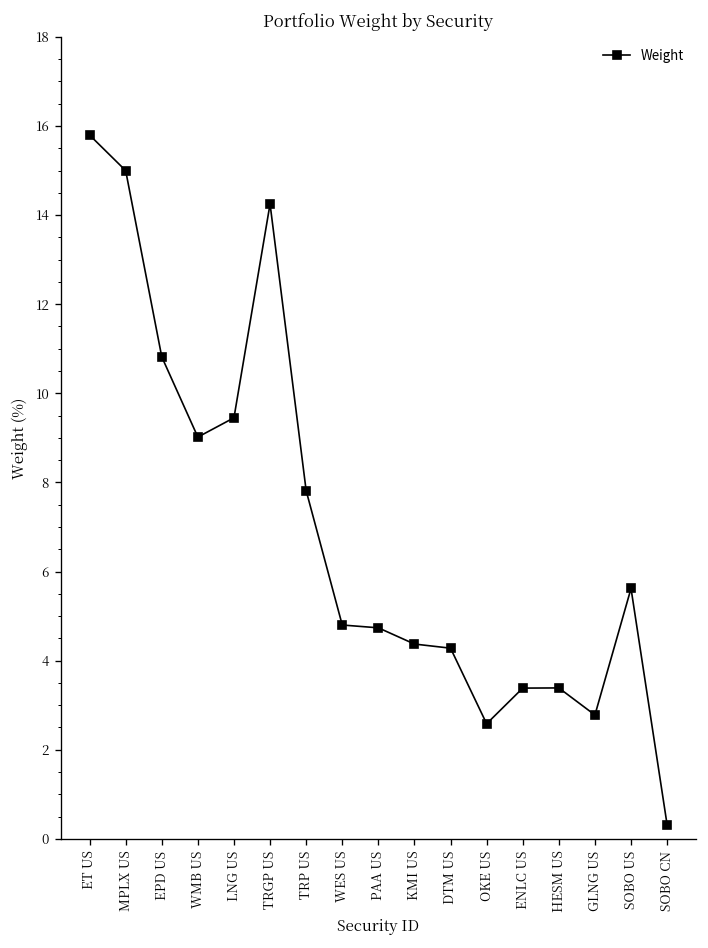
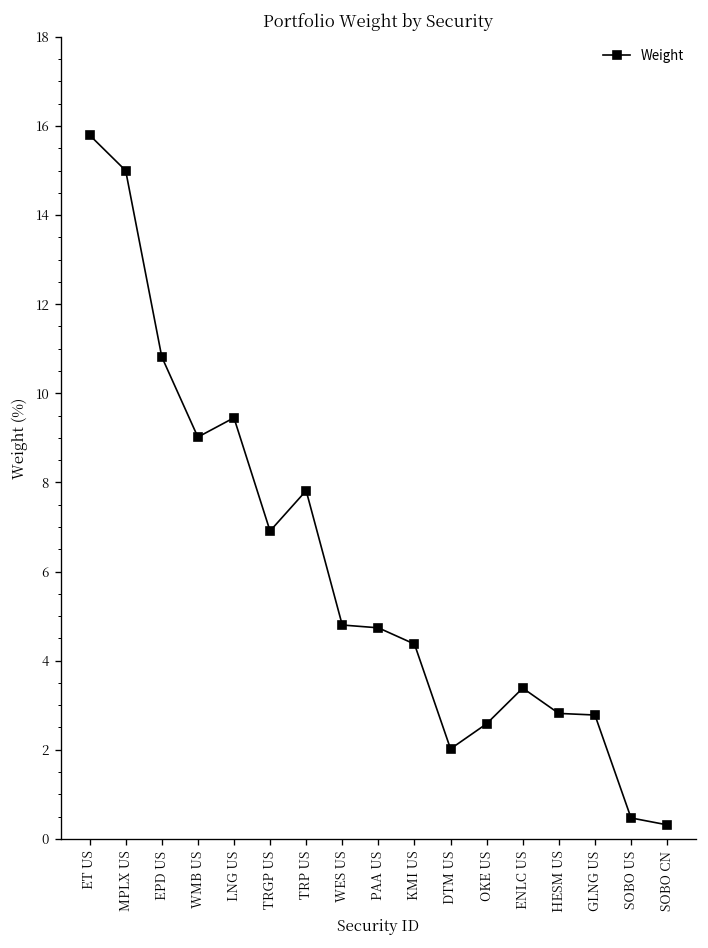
TRGP US: 14.3 -> 6.9
DTM US: 4.3 -> 2.0
HESM US: 3.4 -> 2.8
SOBO US: 5.6 -> 0.5
